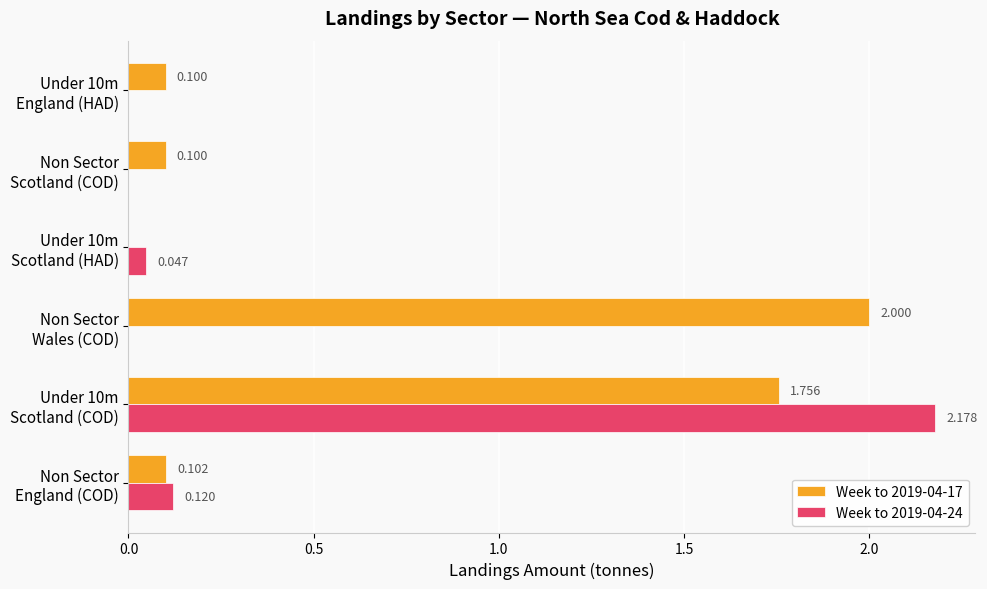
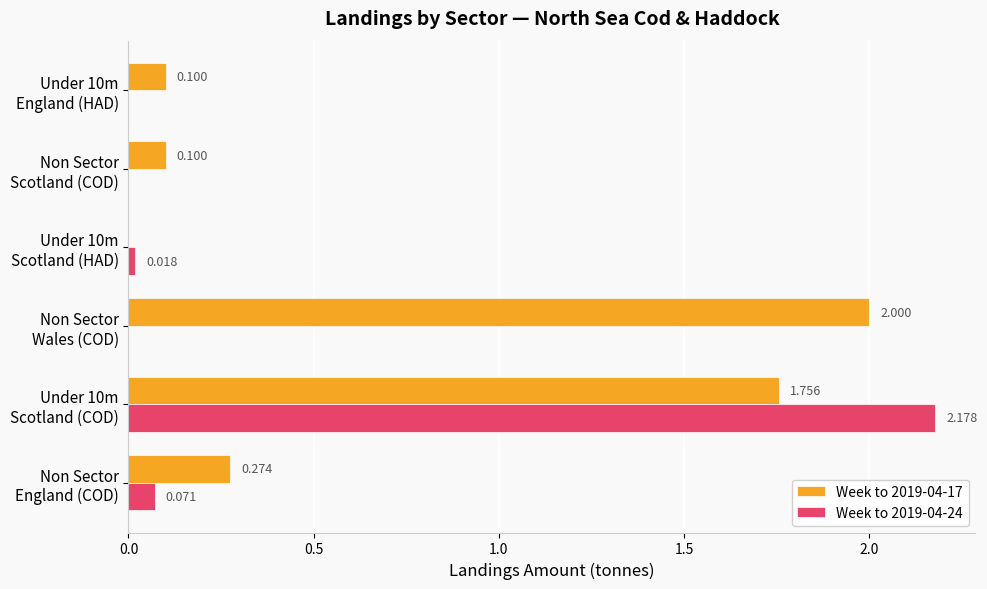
Week to 2019-04-24, Under 10m Scotland (HAD): 0.047 -> 0.018
Week to 2019-04-17, Non Sector England (COD): 0.102 -> 0.274
Week to 2019-04-24, Non Sector England (COD): 0.120 -> 0.071
